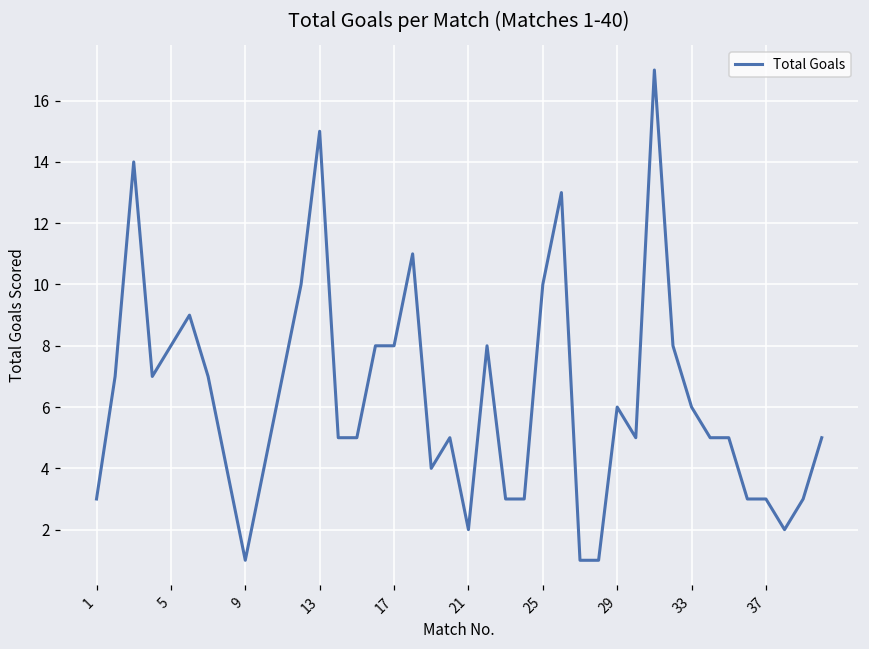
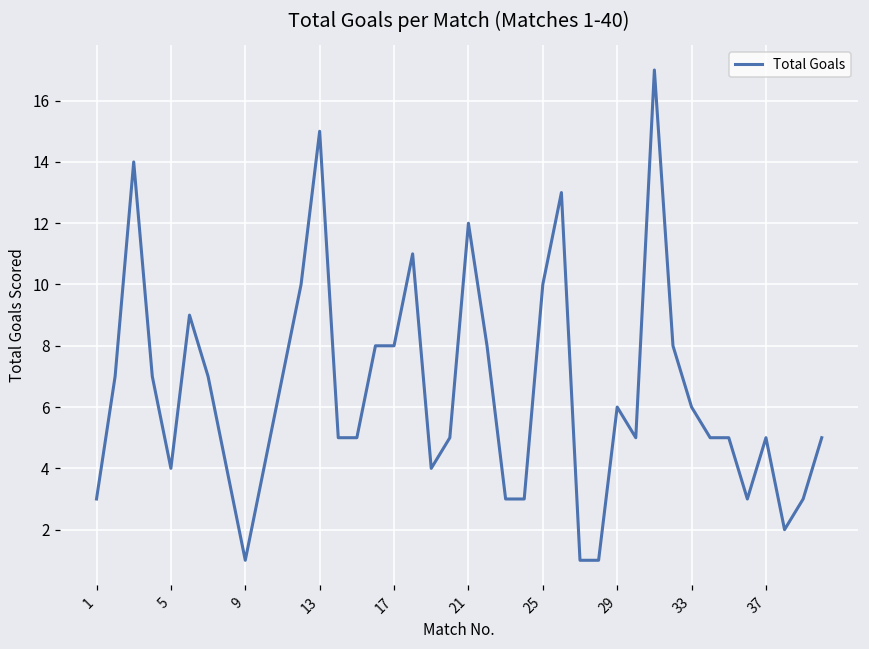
5: 8 -> 4
21: 2 -> 12
37: 3 -> 5
